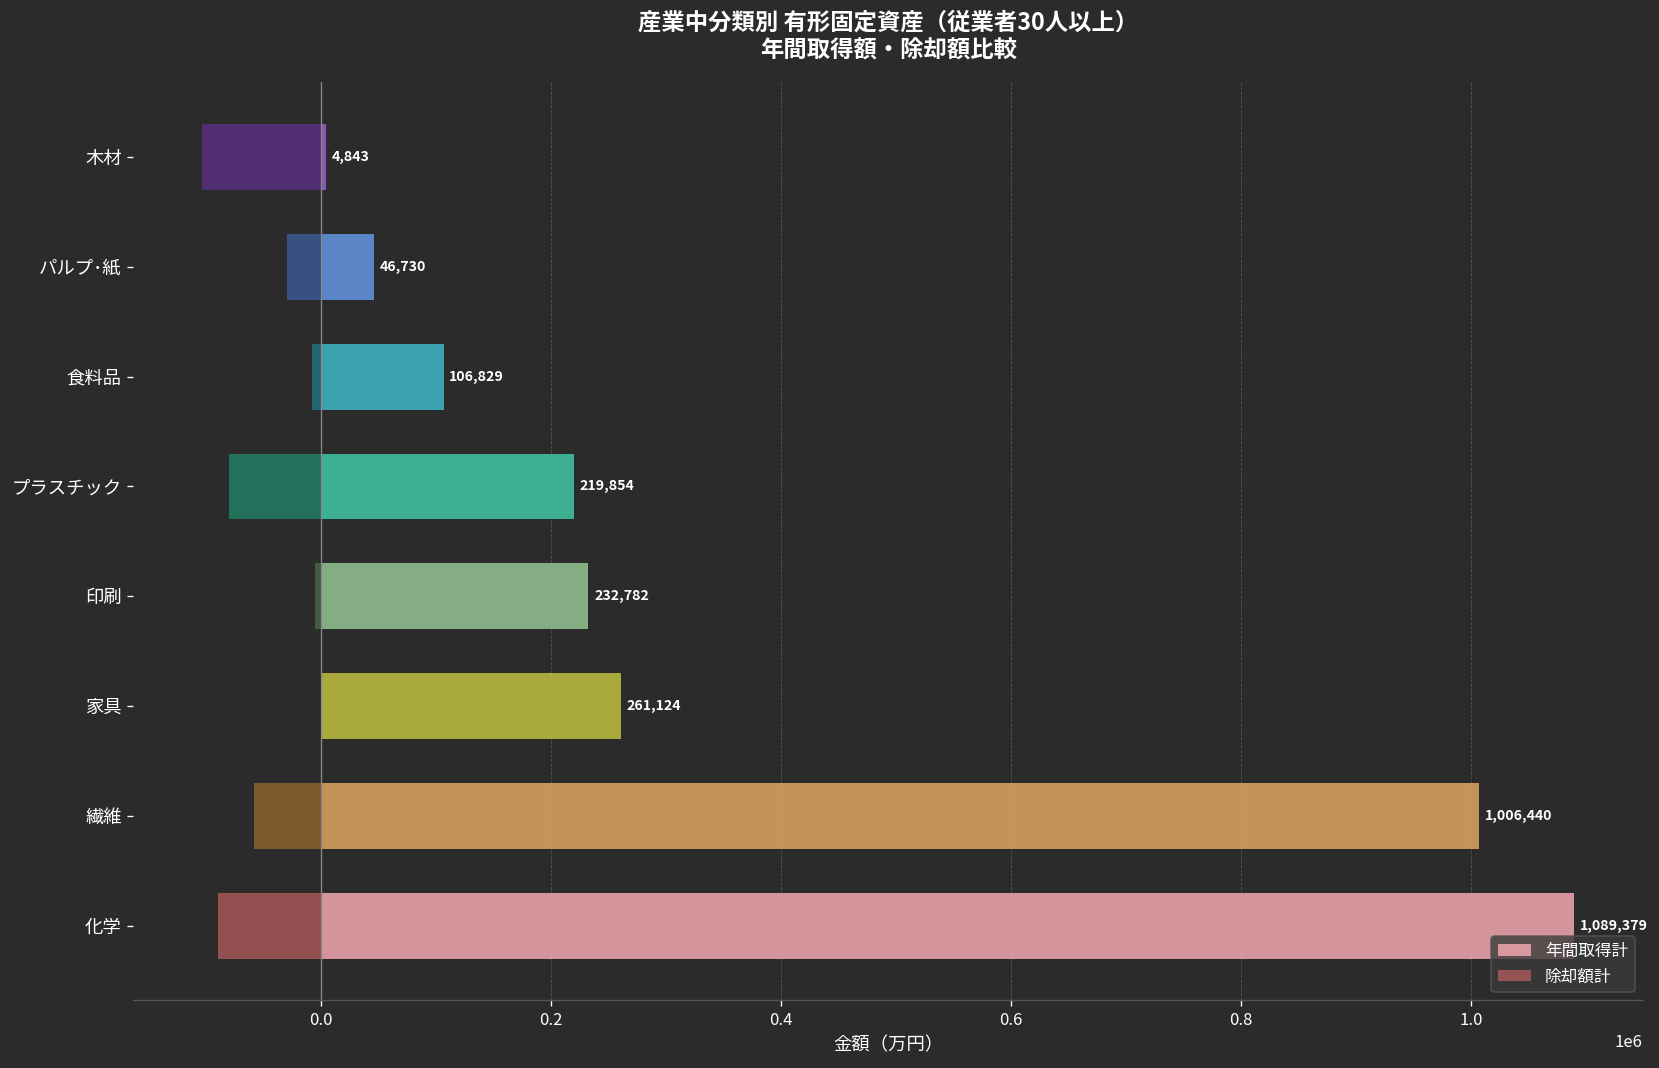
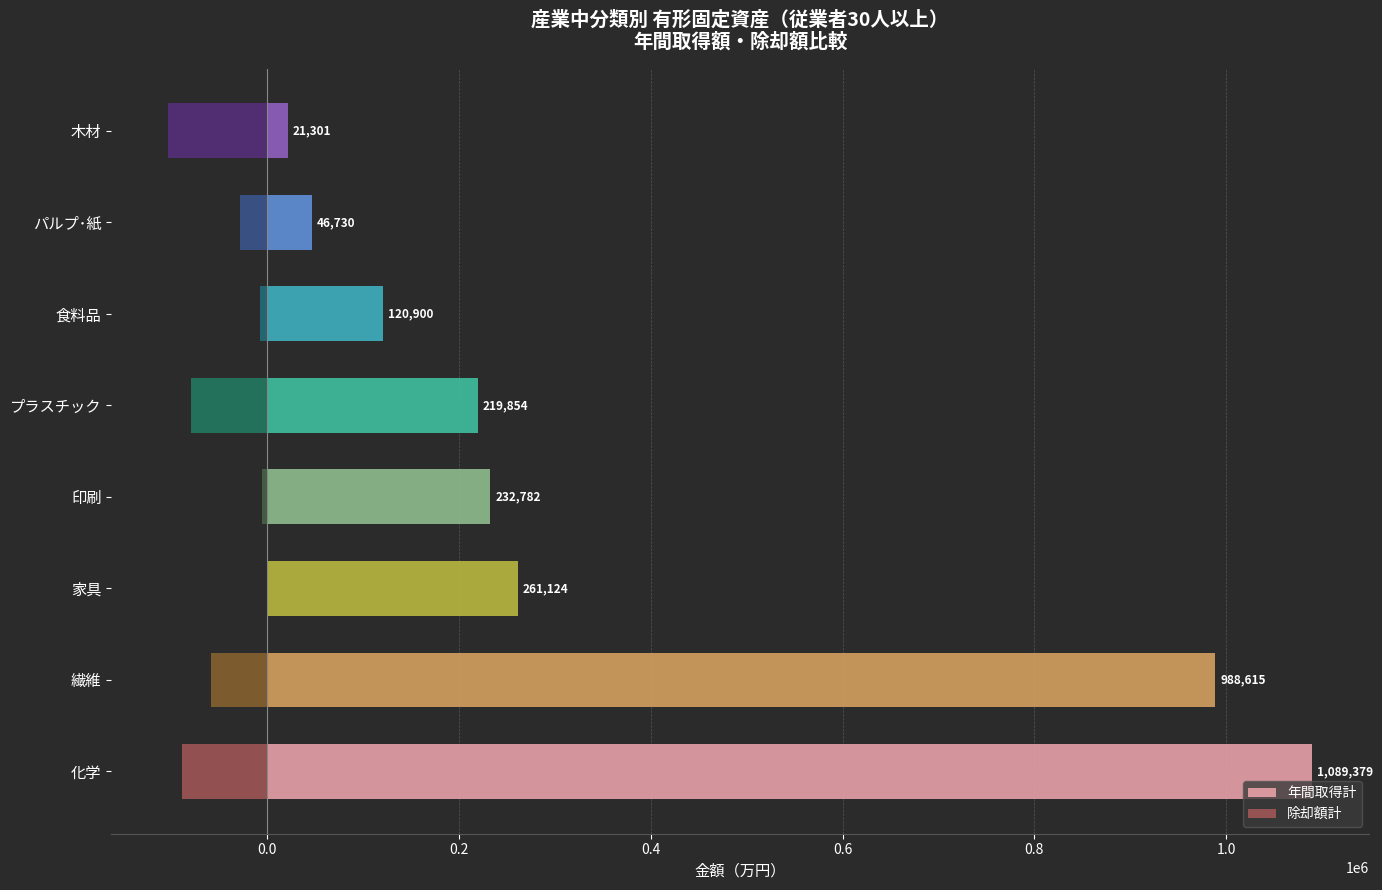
年間取得計, 木材: 4,843 -> 21,301
年間取得計, 食料品: 106,829 -> 120,900
年間取得計, 繊維: 1,006,440 -> 988,615
